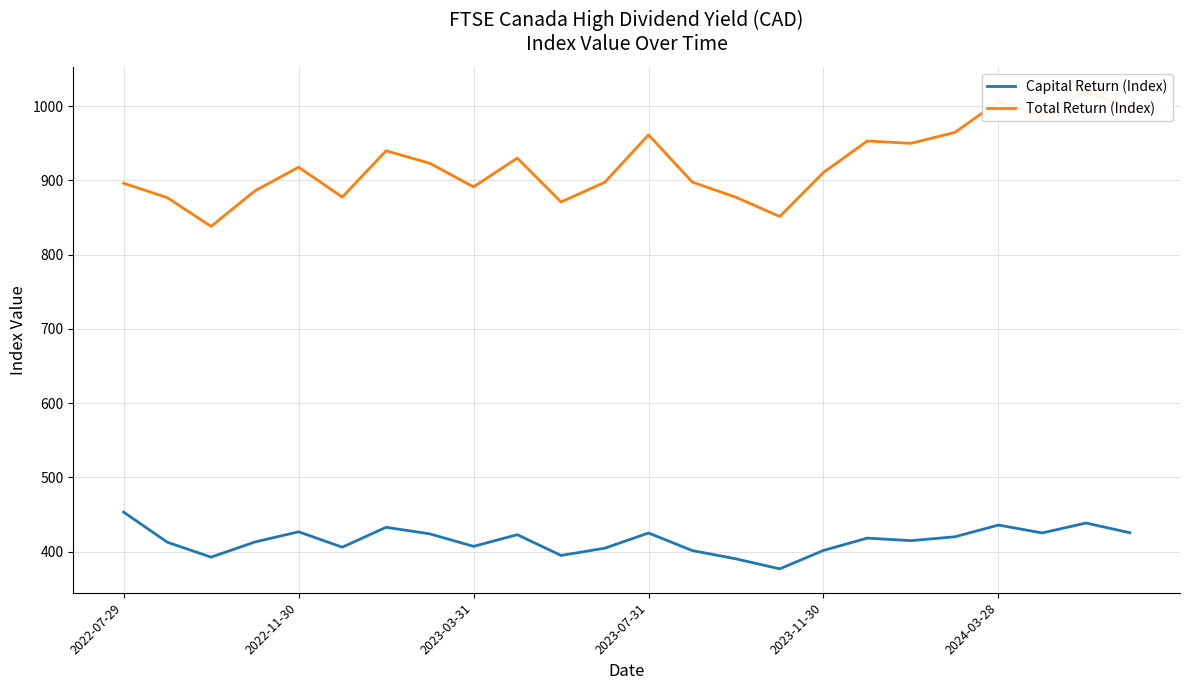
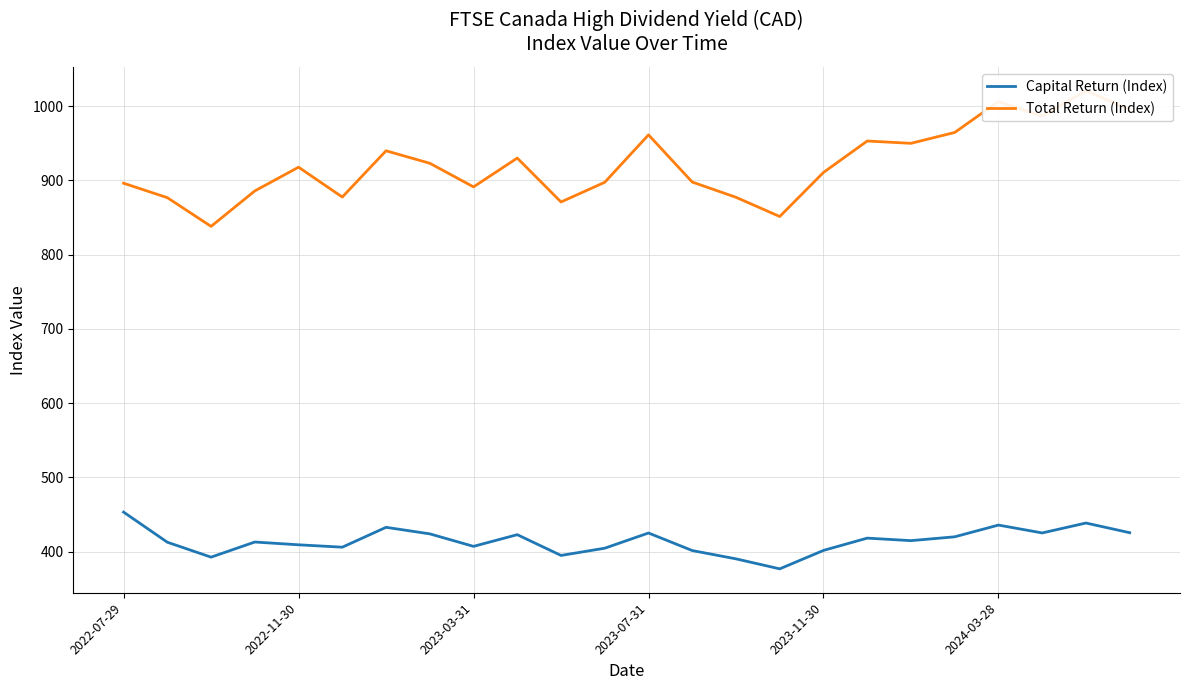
Capital Return (Index), 2022-11-30: 430 -> 410
